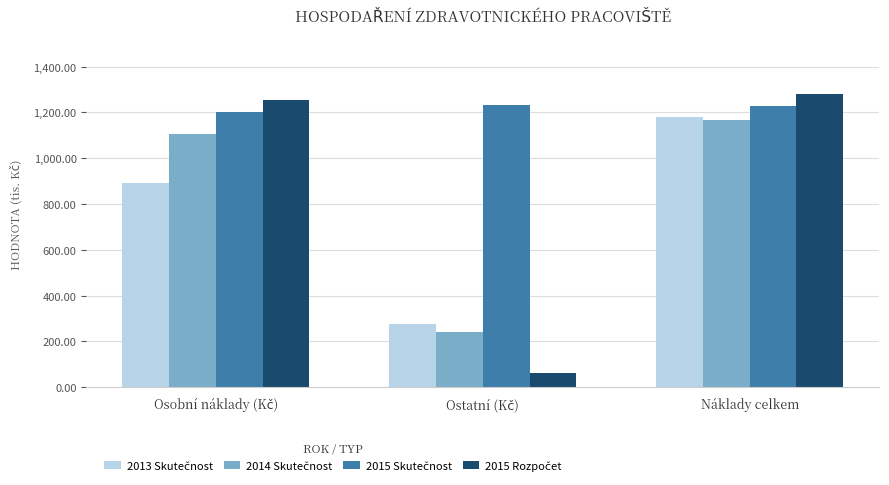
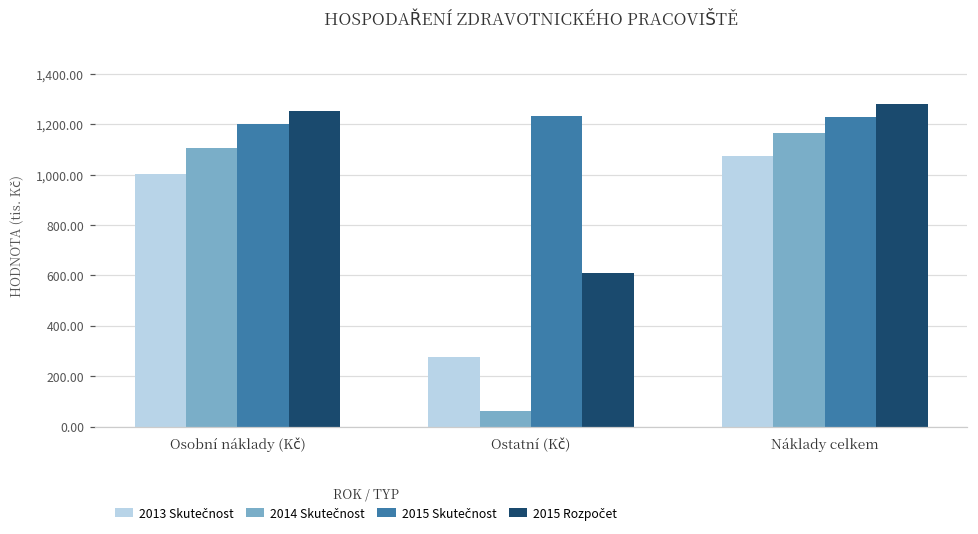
2013 Skutečnost, Osobní náklady (Kč): 890 -> 1,000
2014 Skutečnost, Ostatní (Kč): 240 -> 60
2015 Rozpočet, Ostatní (Kč): 60 -> 610
2013 Skutečnost, Náklady celkem: 1,180 -> 1,070
